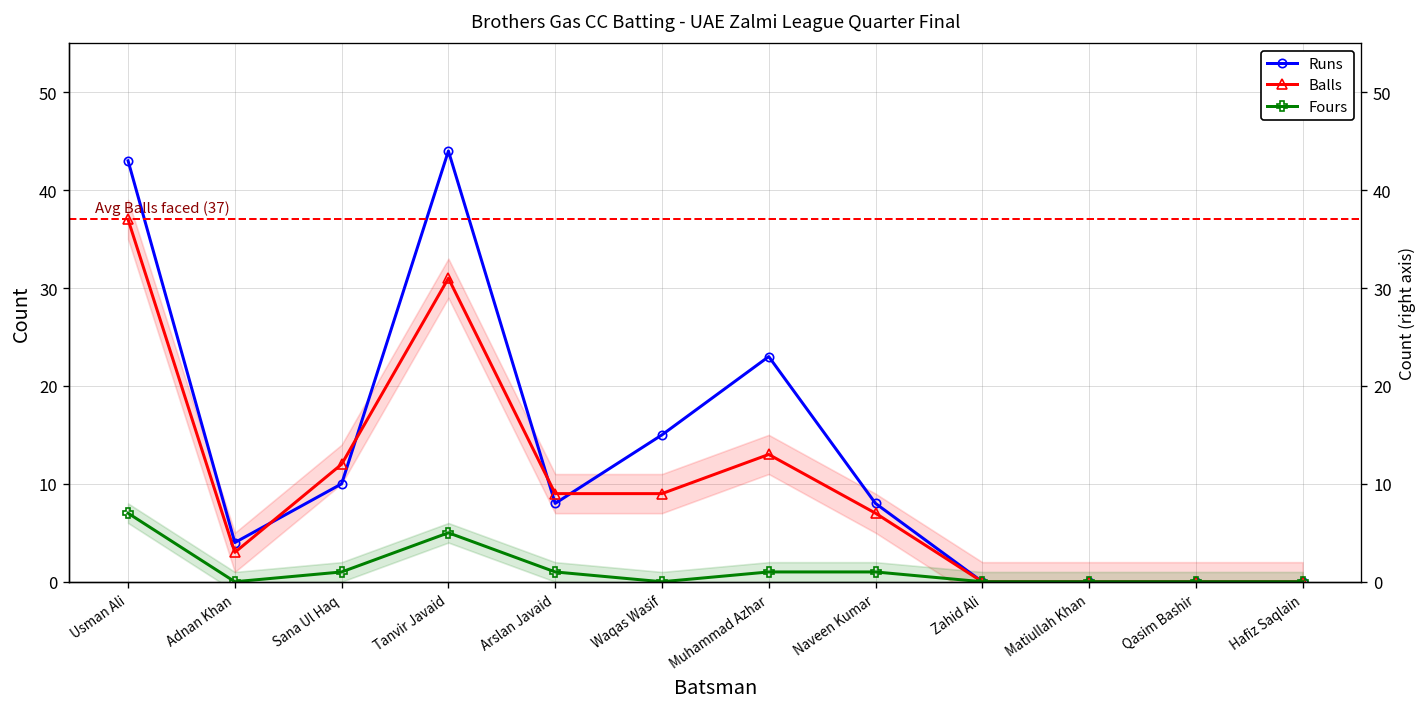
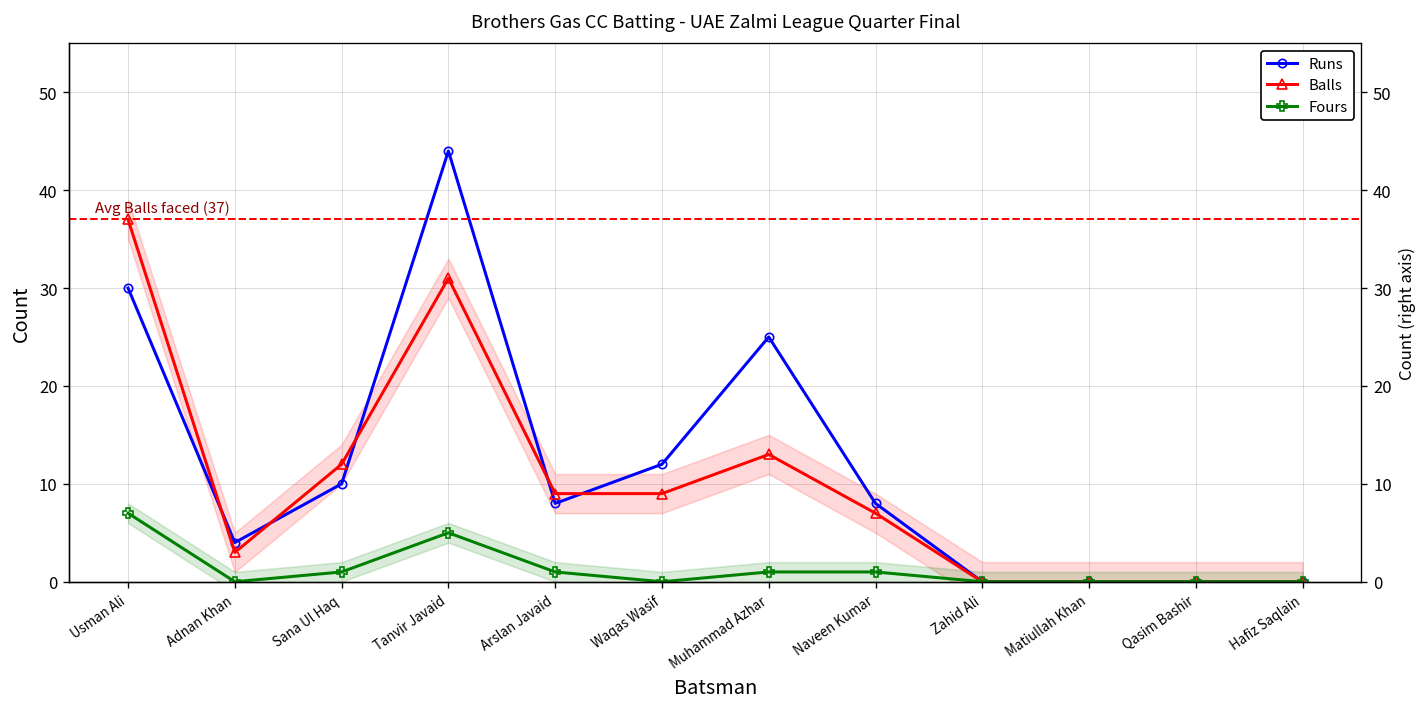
Runs, Usman Ali: 43 -> 30
Runs, Waqas Wasif: 15 -> 12
Runs, Muhammad Azhar: 23 -> 25
